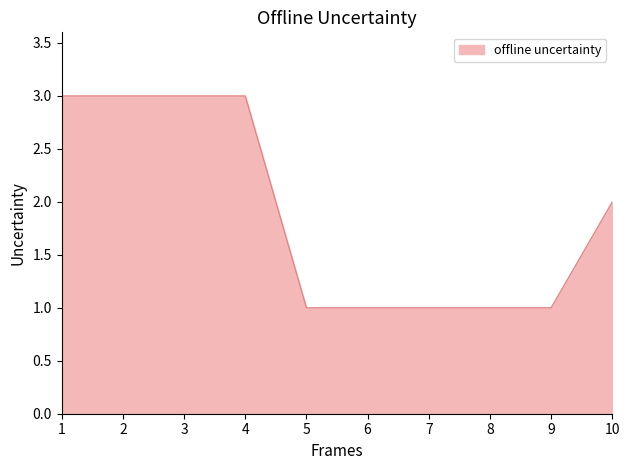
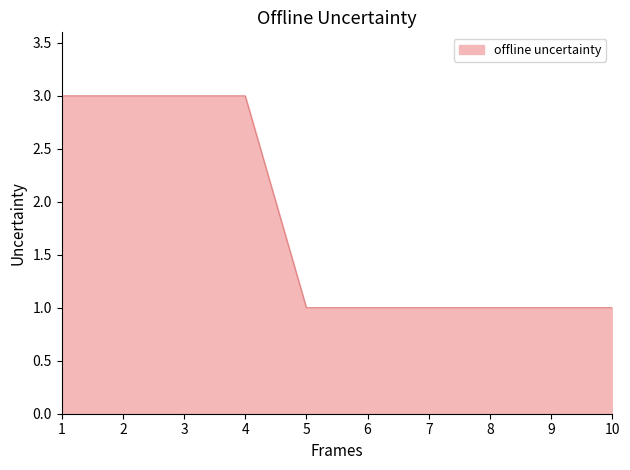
10: 2 -> 1
